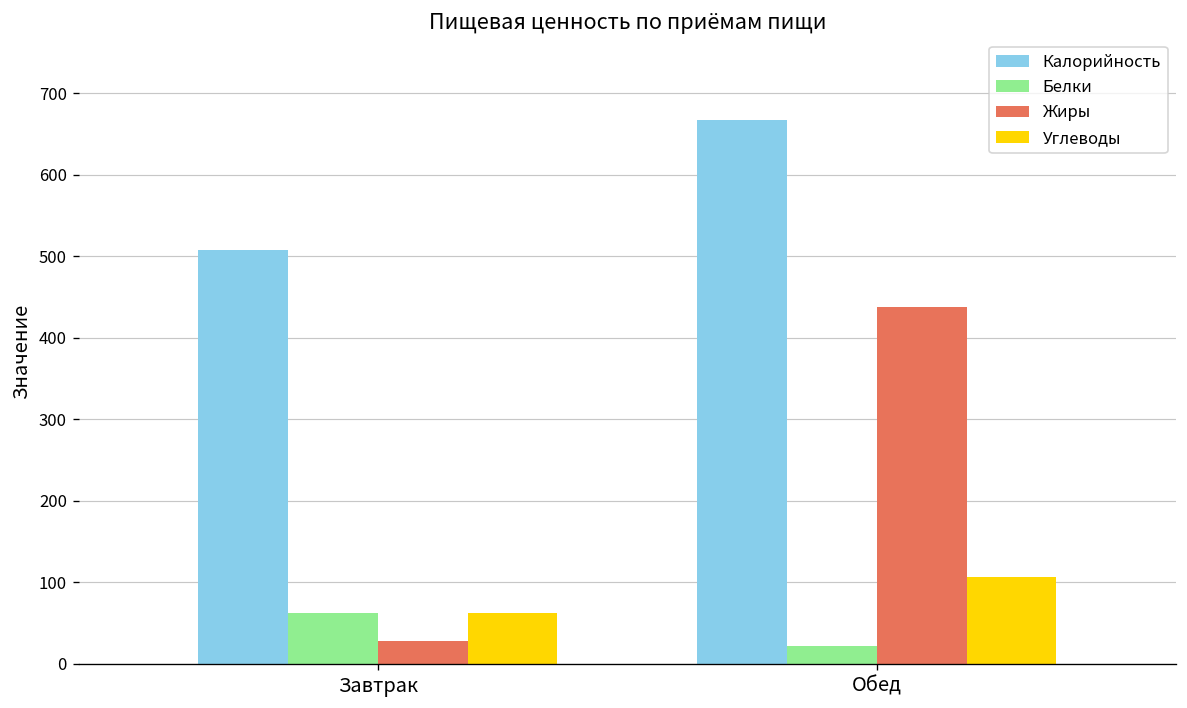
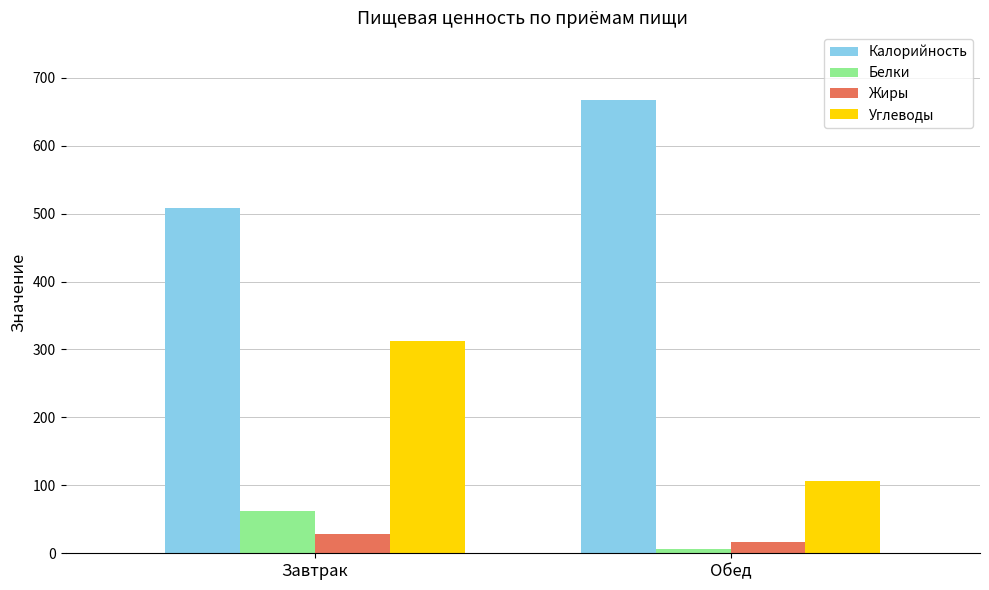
Углеводы, Завтрак: 60 -> 310
Белки, Обед: 20 -> 10
Жиры, Обед: 440 -> 20
